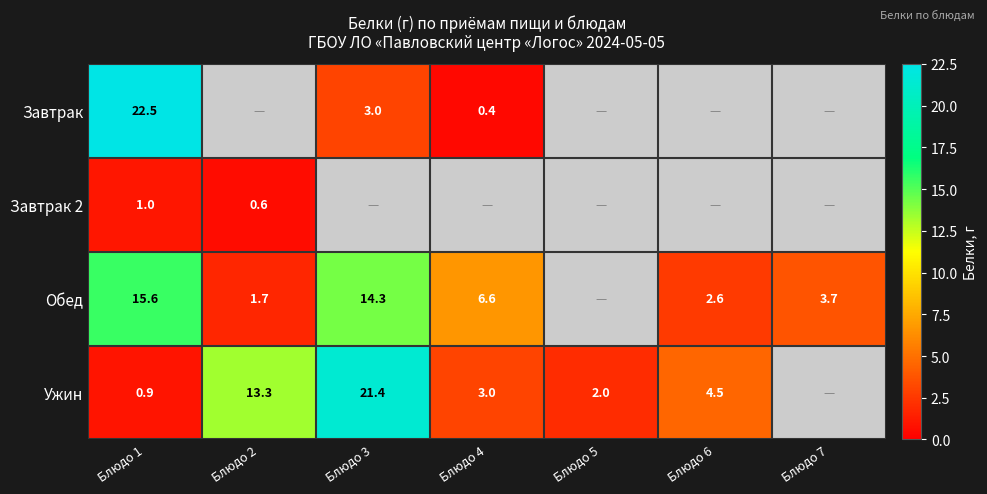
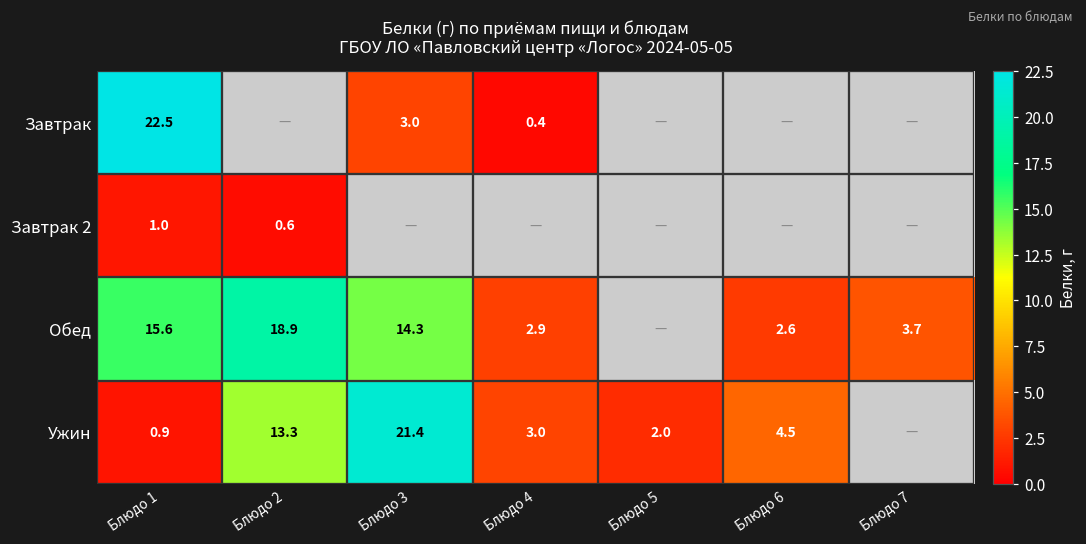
Обед, Блюдо 2: 1.7 -> 18.9
Обед, Блюдо 4: 6.6 -> 2.9
